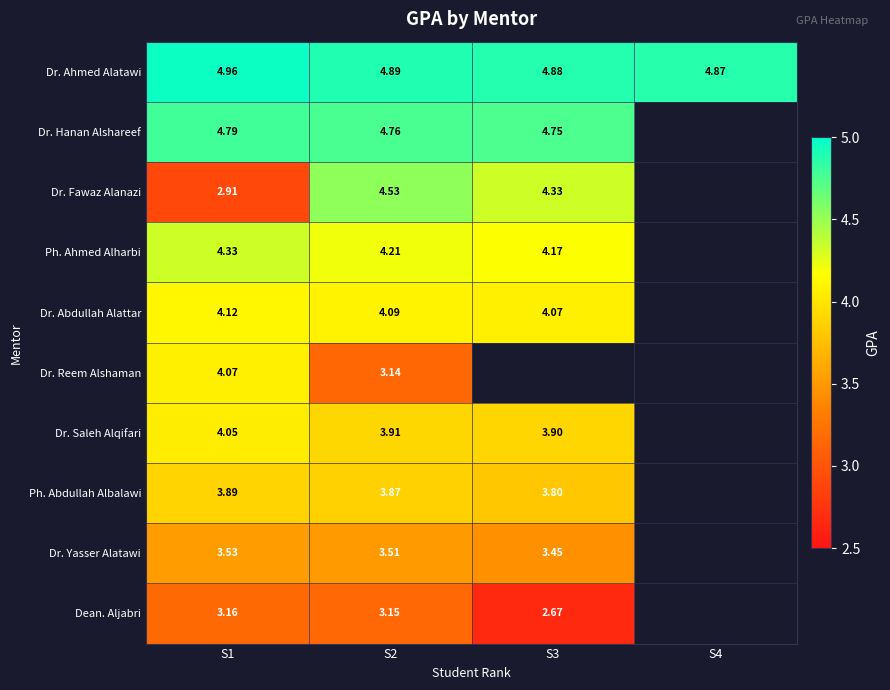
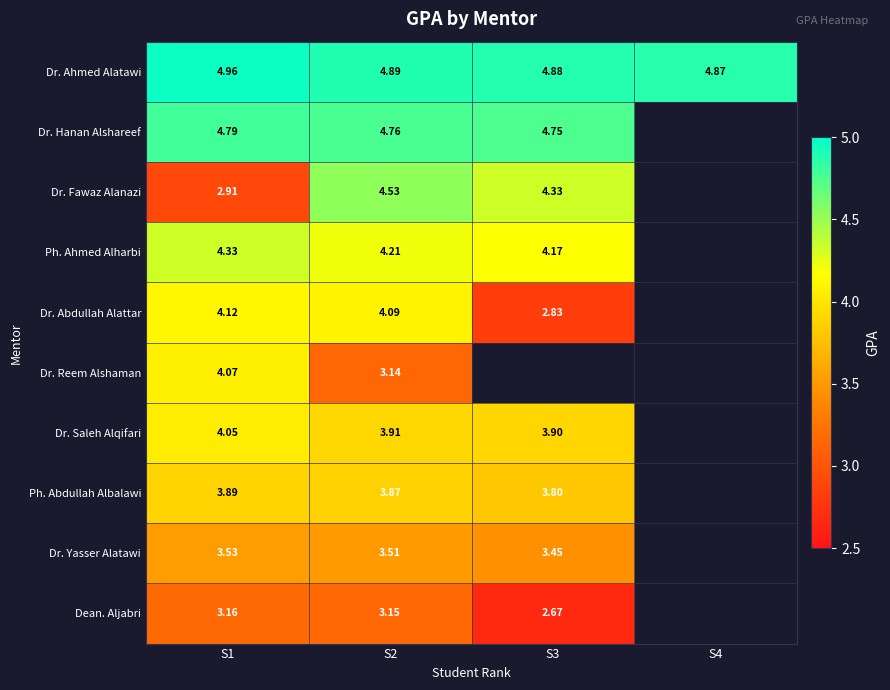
Dr. Abdullah Alattar, S3: 4.07 -> 2.83
